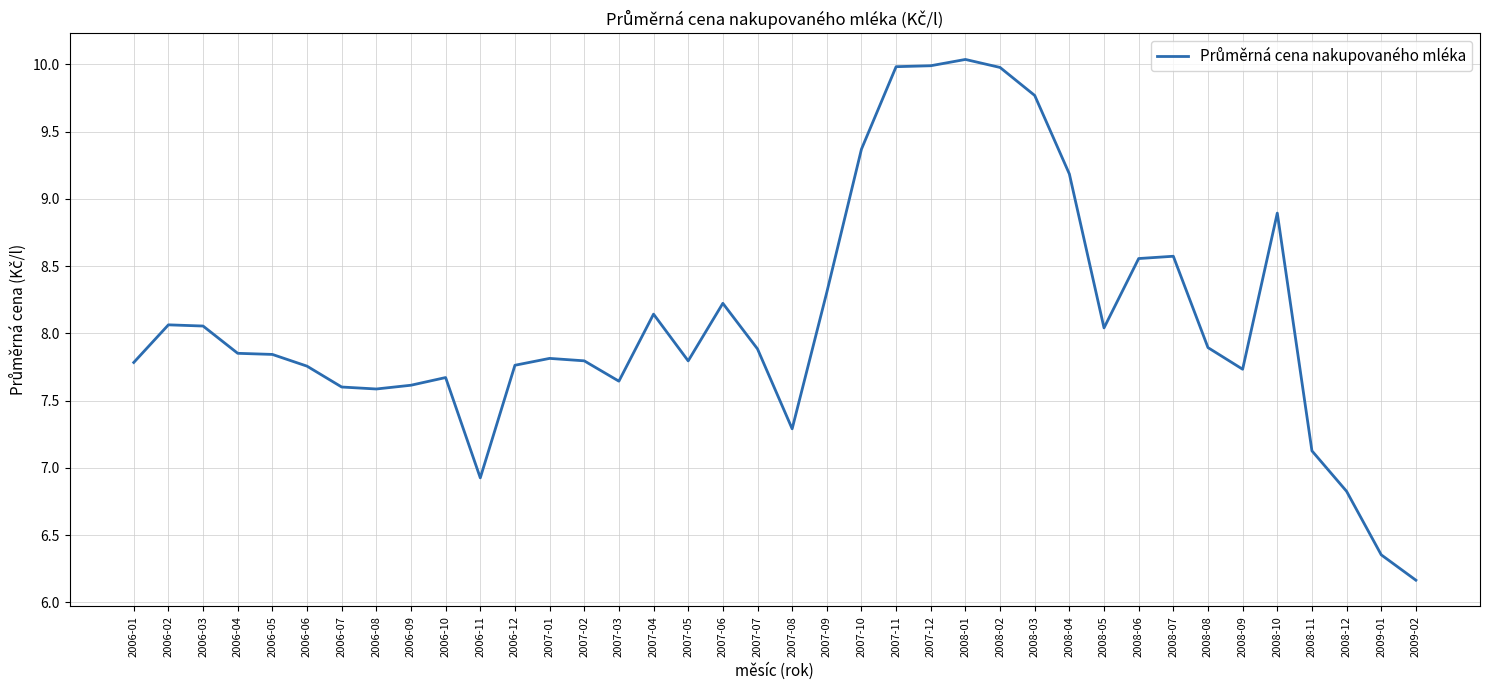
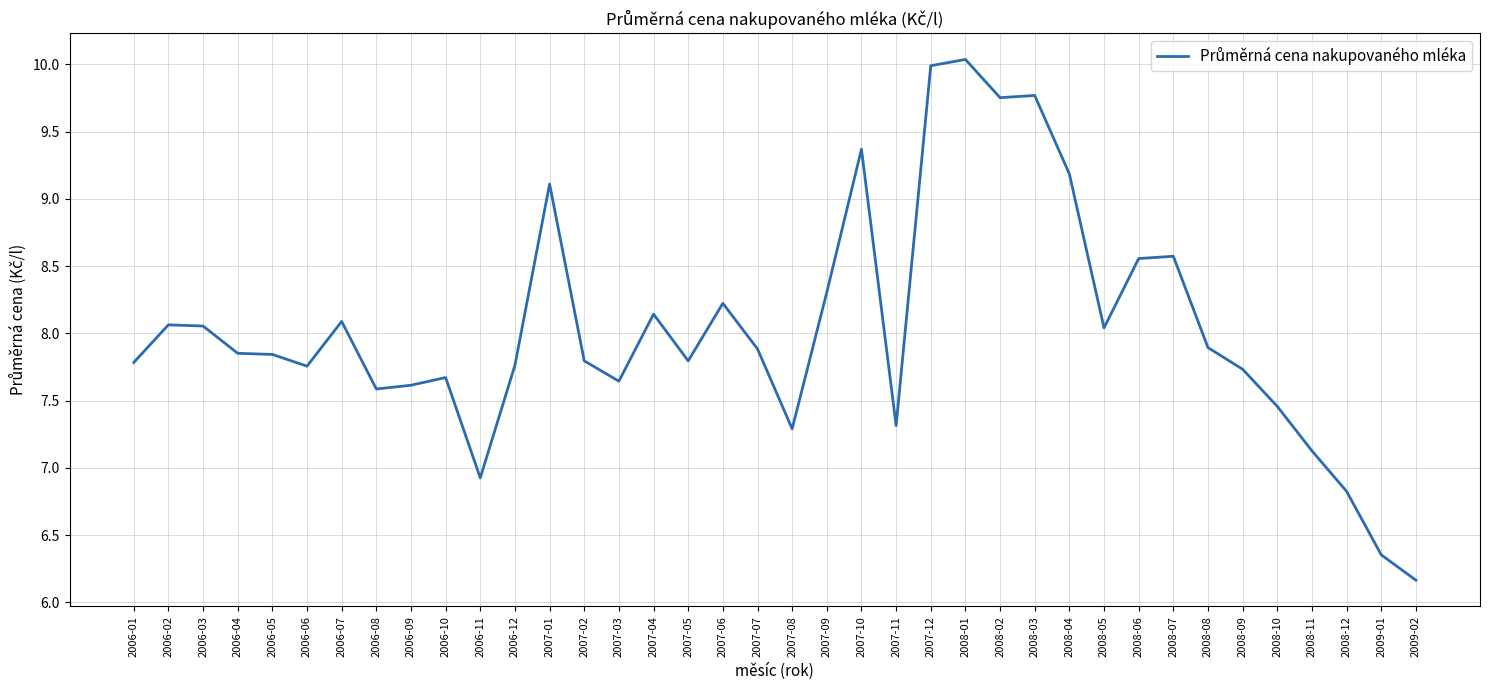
2006-07: 7.60 -> 8.09
2007-01: 7.81 -> 9.11
2007-11: 9.98 -> 7.31
2008-02: 9.98 -> 9.75
2008-10: 8.89 -> 7.46
